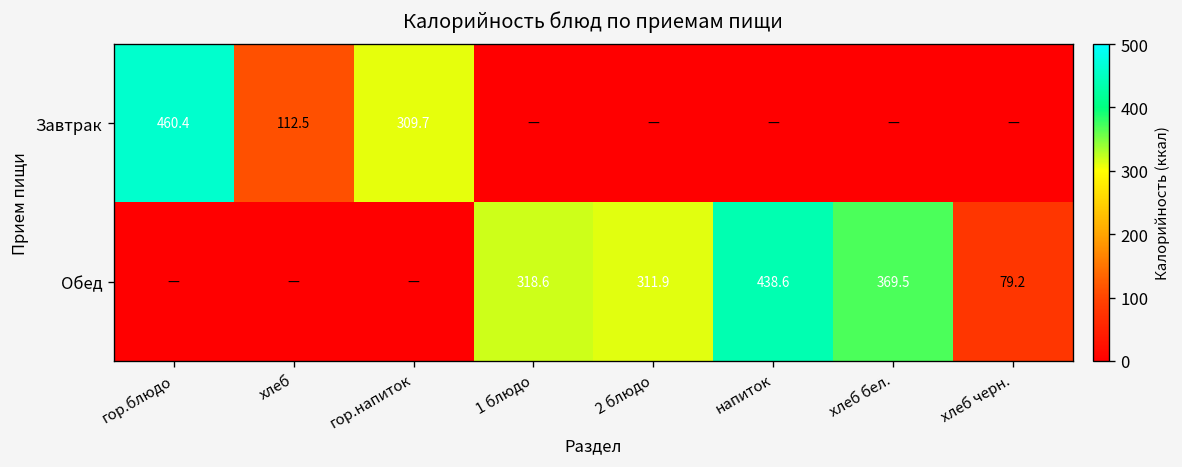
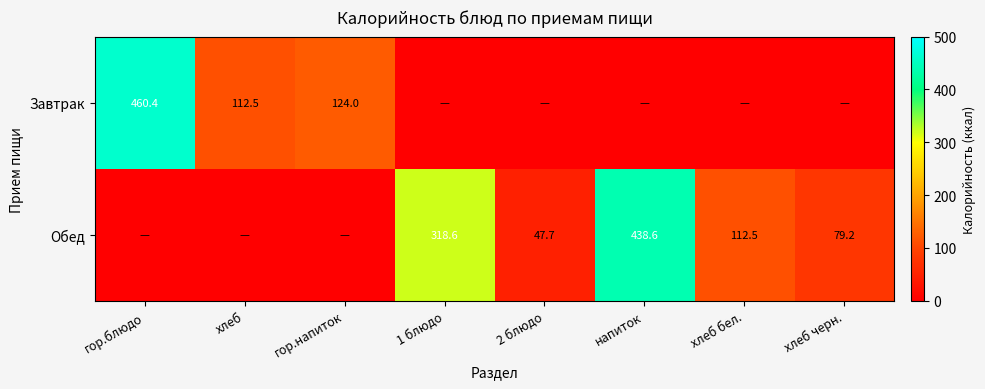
Завтрак, гор.напиток: 309.7 -> 124.0
Обед, 2 блюдо: 311.9 -> 47.7
Обед, хлеб бел.: 369.5 -> 112.5
